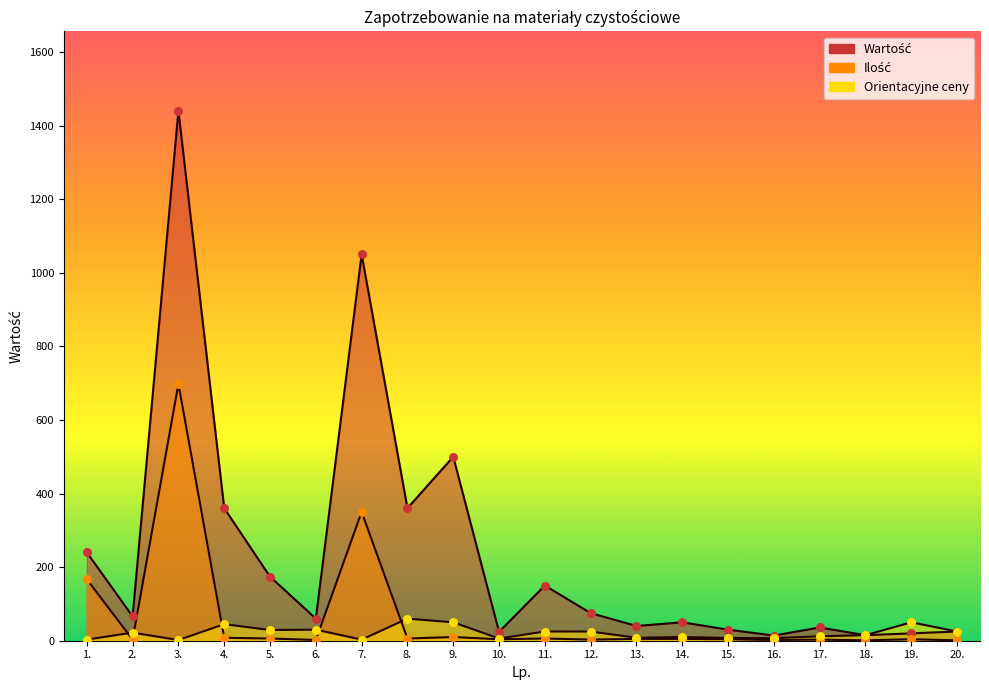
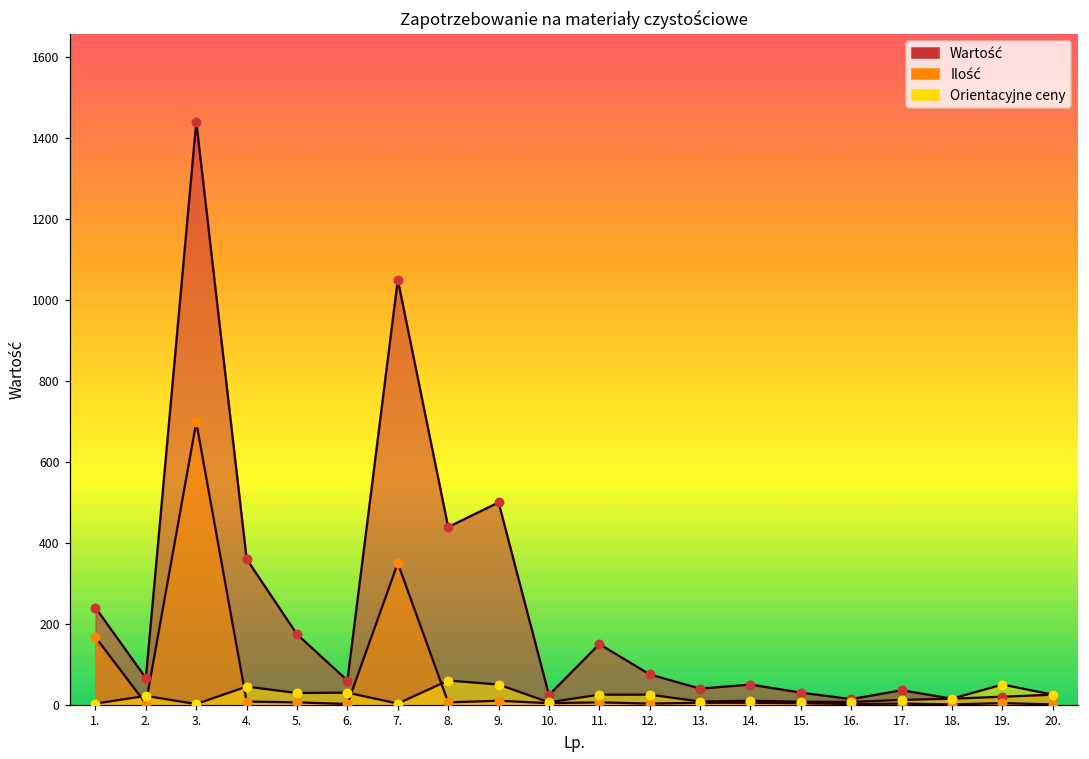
Wartość, 8.: 360 -> 440
